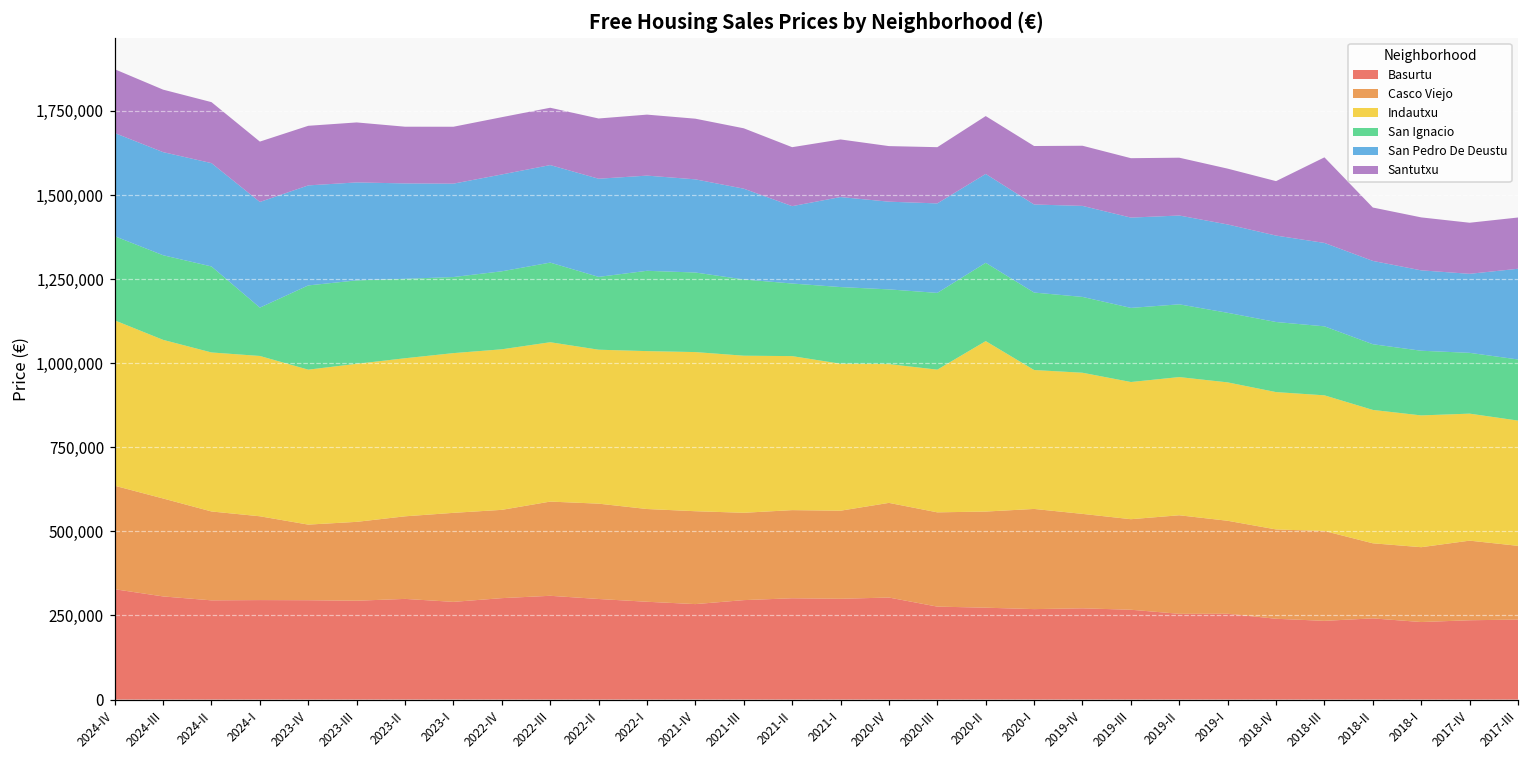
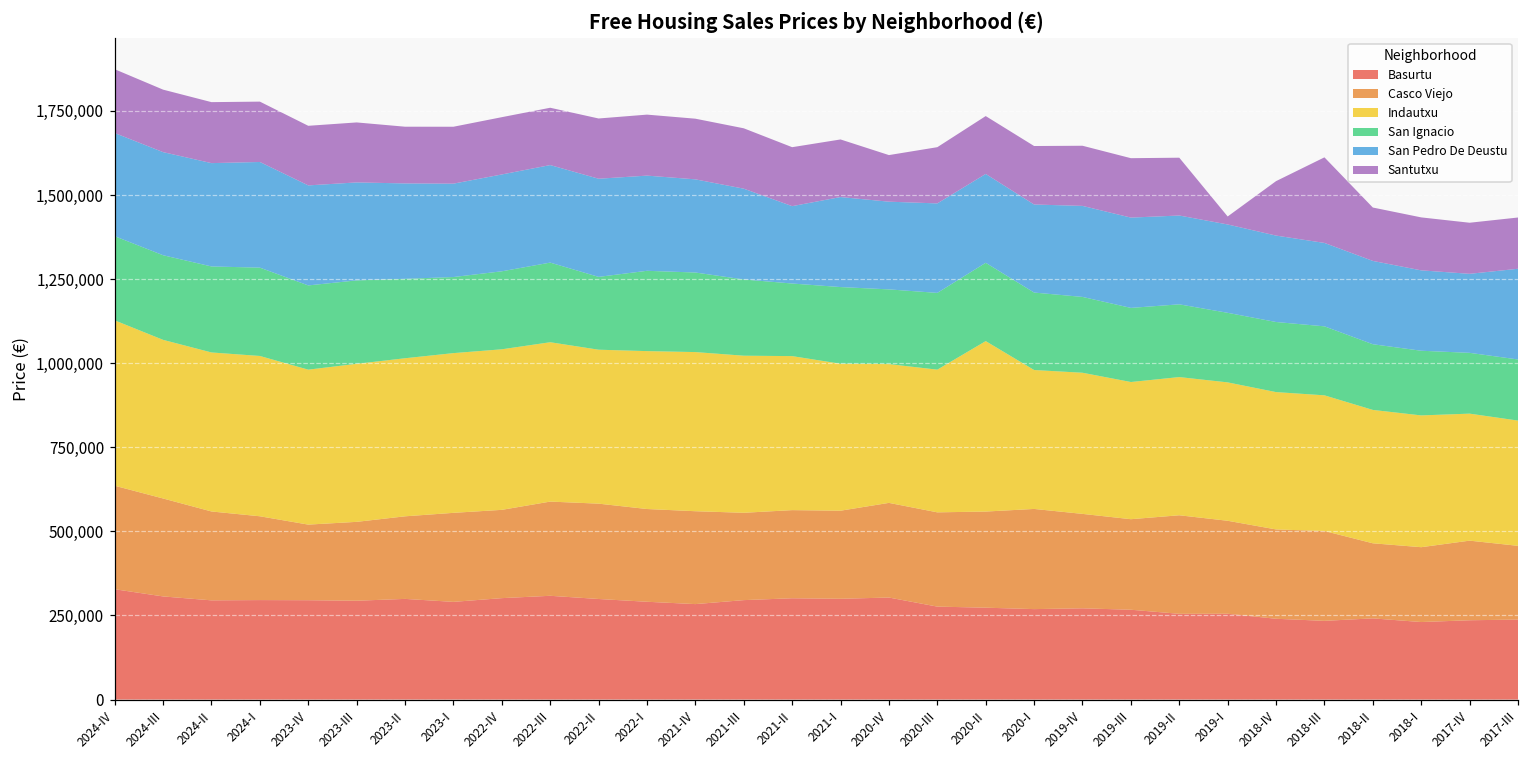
San Ignacio, 2024-I: 140,000 -> 260,000
Santutxu, 2020-IV: 170,000 -> 140,000
Santutxu, 2019-I: 170,000 -> 20,000
